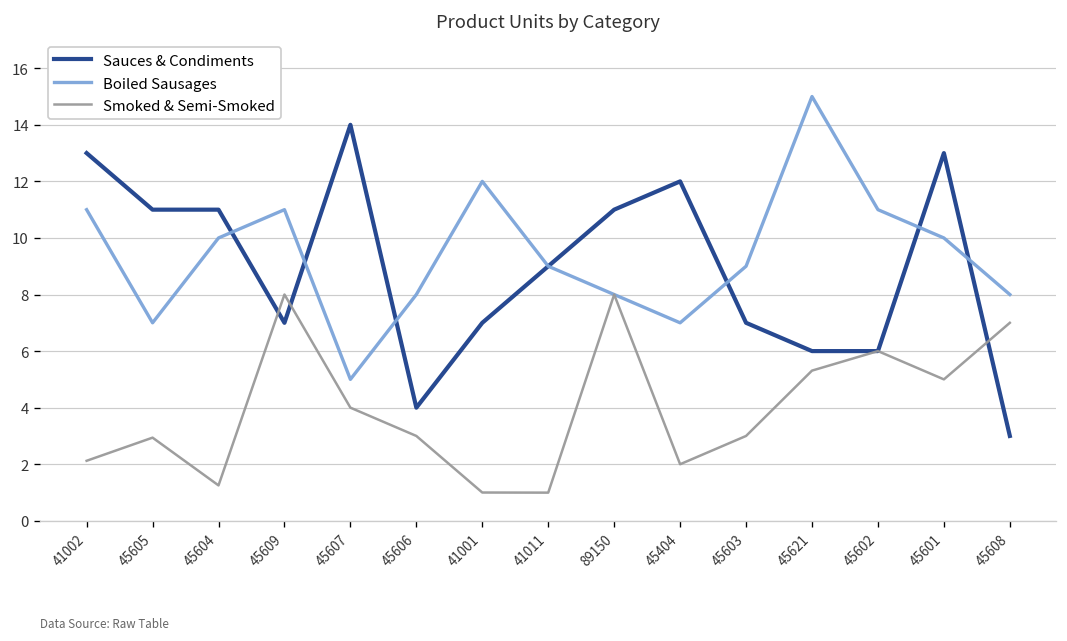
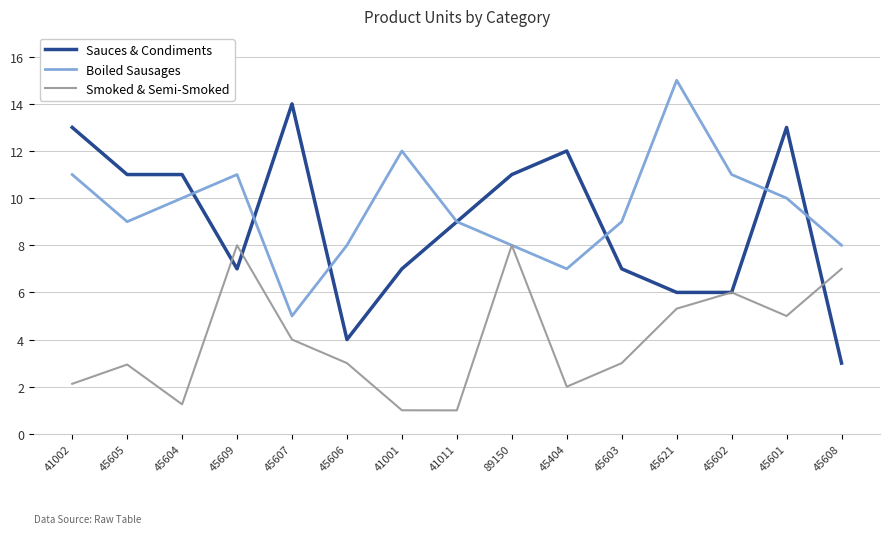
Boiled Sausages, 45605: 7 -> 9
